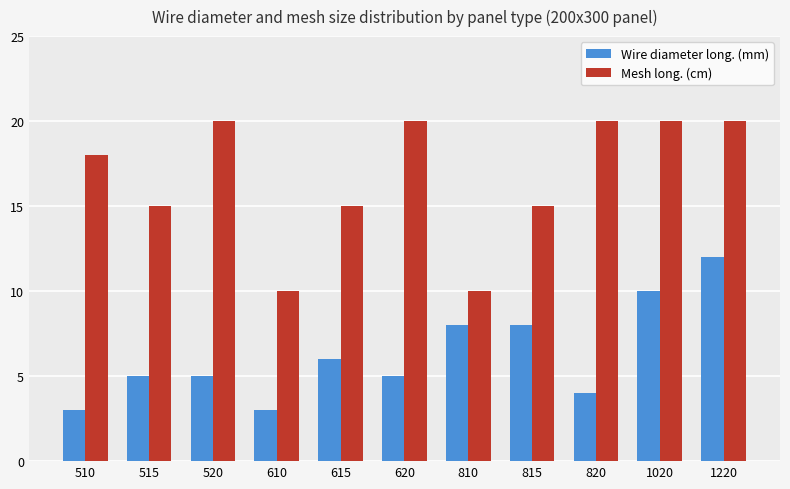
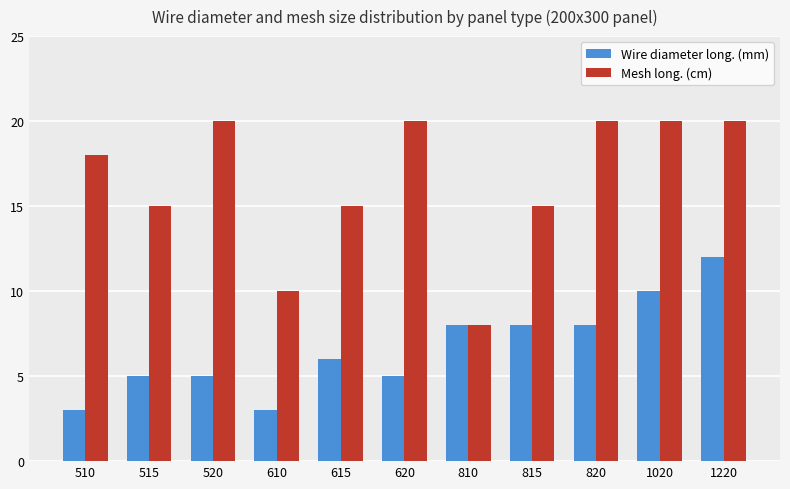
Mesh long. (cm), 810: 10 -> 8
Wire diameter long. (mm), 820: 4 -> 8
